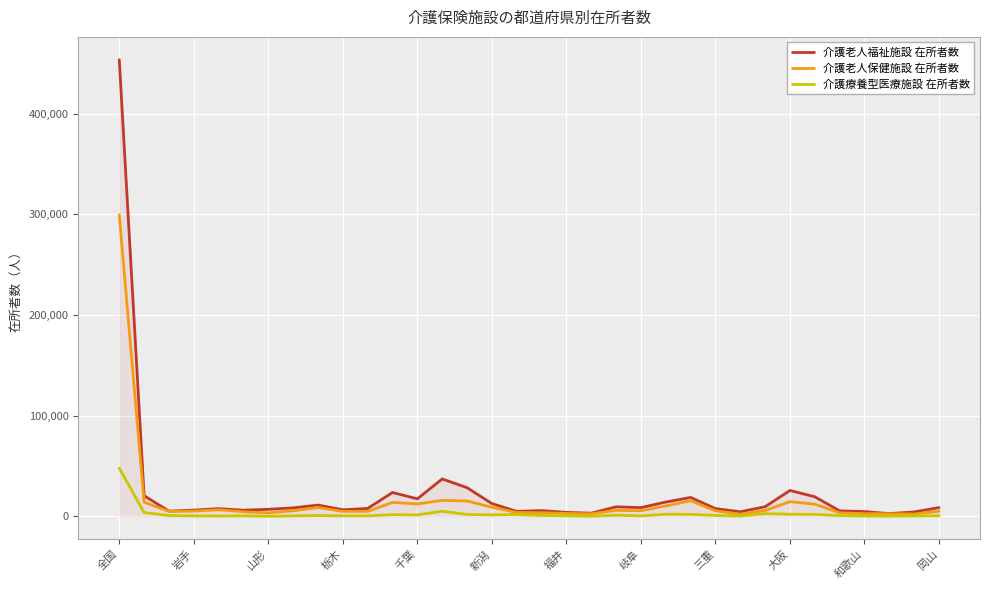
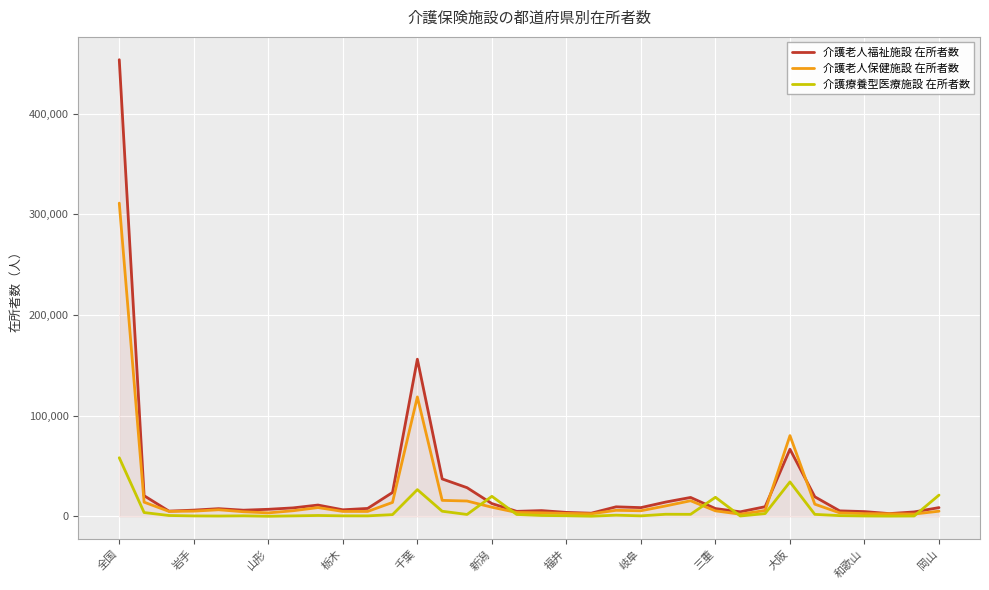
介護老人保健施設 在所者数, 全国: 300,000 -> 311,000
介護療養型医療施設 在所者数, 全国: 48,000 -> 58,000
介護老人福祉施設 在所者数, 千葉: 17,000 -> 156,000
介護老人保健施設 在所者数, 千葉: 12,000 -> 119,000
介護療養型医療施設 在所者数, 千葉: 1,000 -> 27,000
介護療養型医療施設 在所者数, 新潟: 1,000 -> 20,000
介護療養型医療施設 在所者数, 三重: 1,000 -> 19,000
介護老人福祉施設 在所者数, 大阪: 26,000 -> 67,000
介護老人保健施設 在所者数, 大阪: 15,000 -> 80,000
介護療養型医療施設 在所者数, 大阪: 2,000 -> 34,000
介護療養型医療施設 在所者数, 岡山: 1,000 -> 21,000
